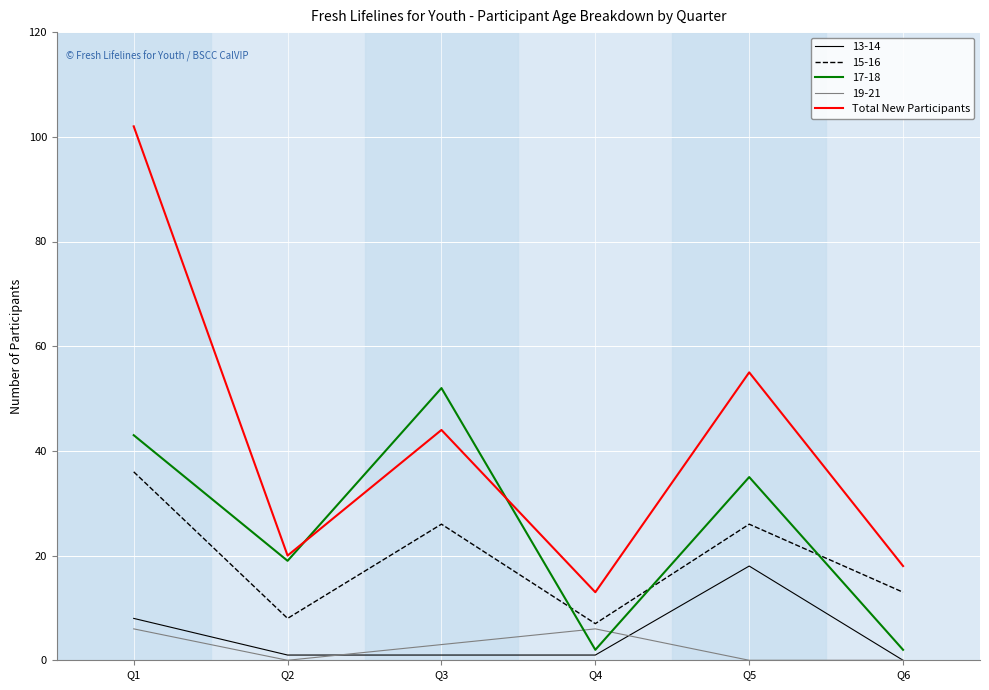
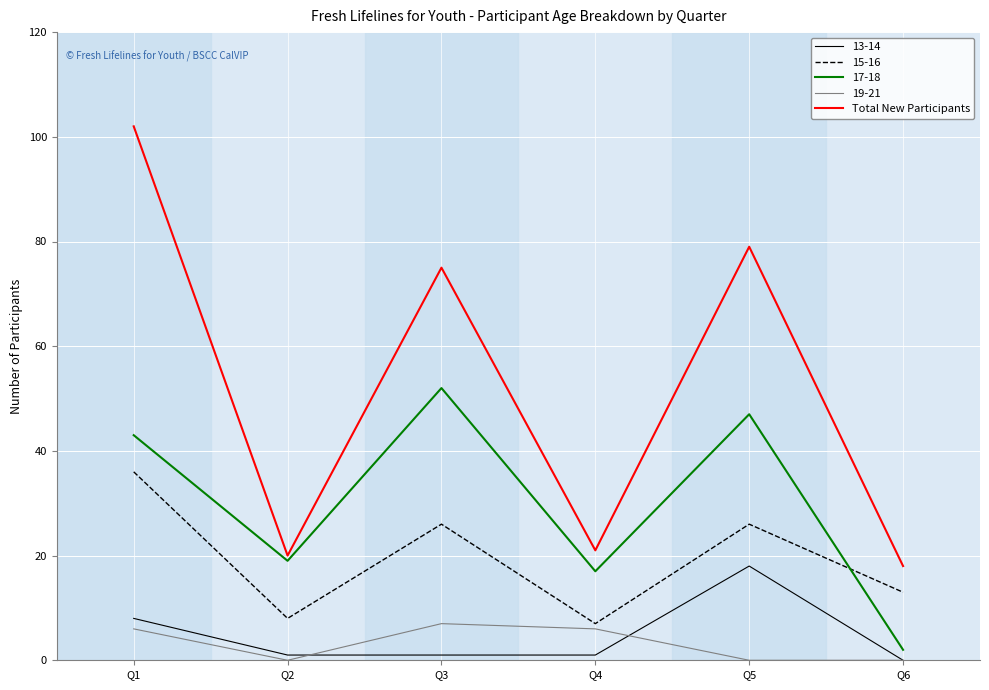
19-21, Q3: 3 -> 7
Total New Participants, Q3: 44 -> 75
17-18, Q4: 2 -> 17
Total New Participants, Q4: 13 -> 21
17-18, Q5: 35 -> 47
Total New Participants, Q5: 55 -> 79
